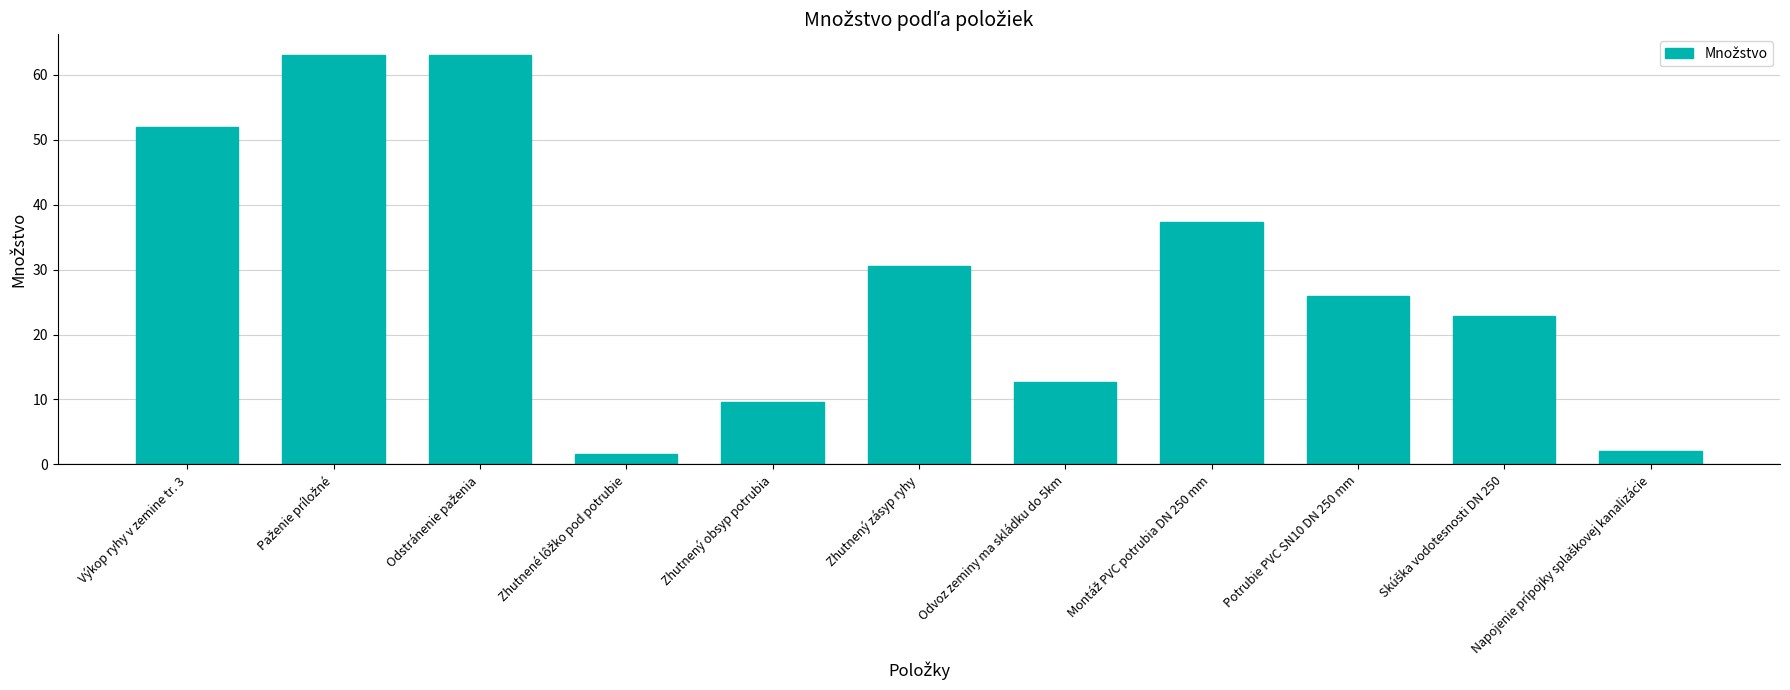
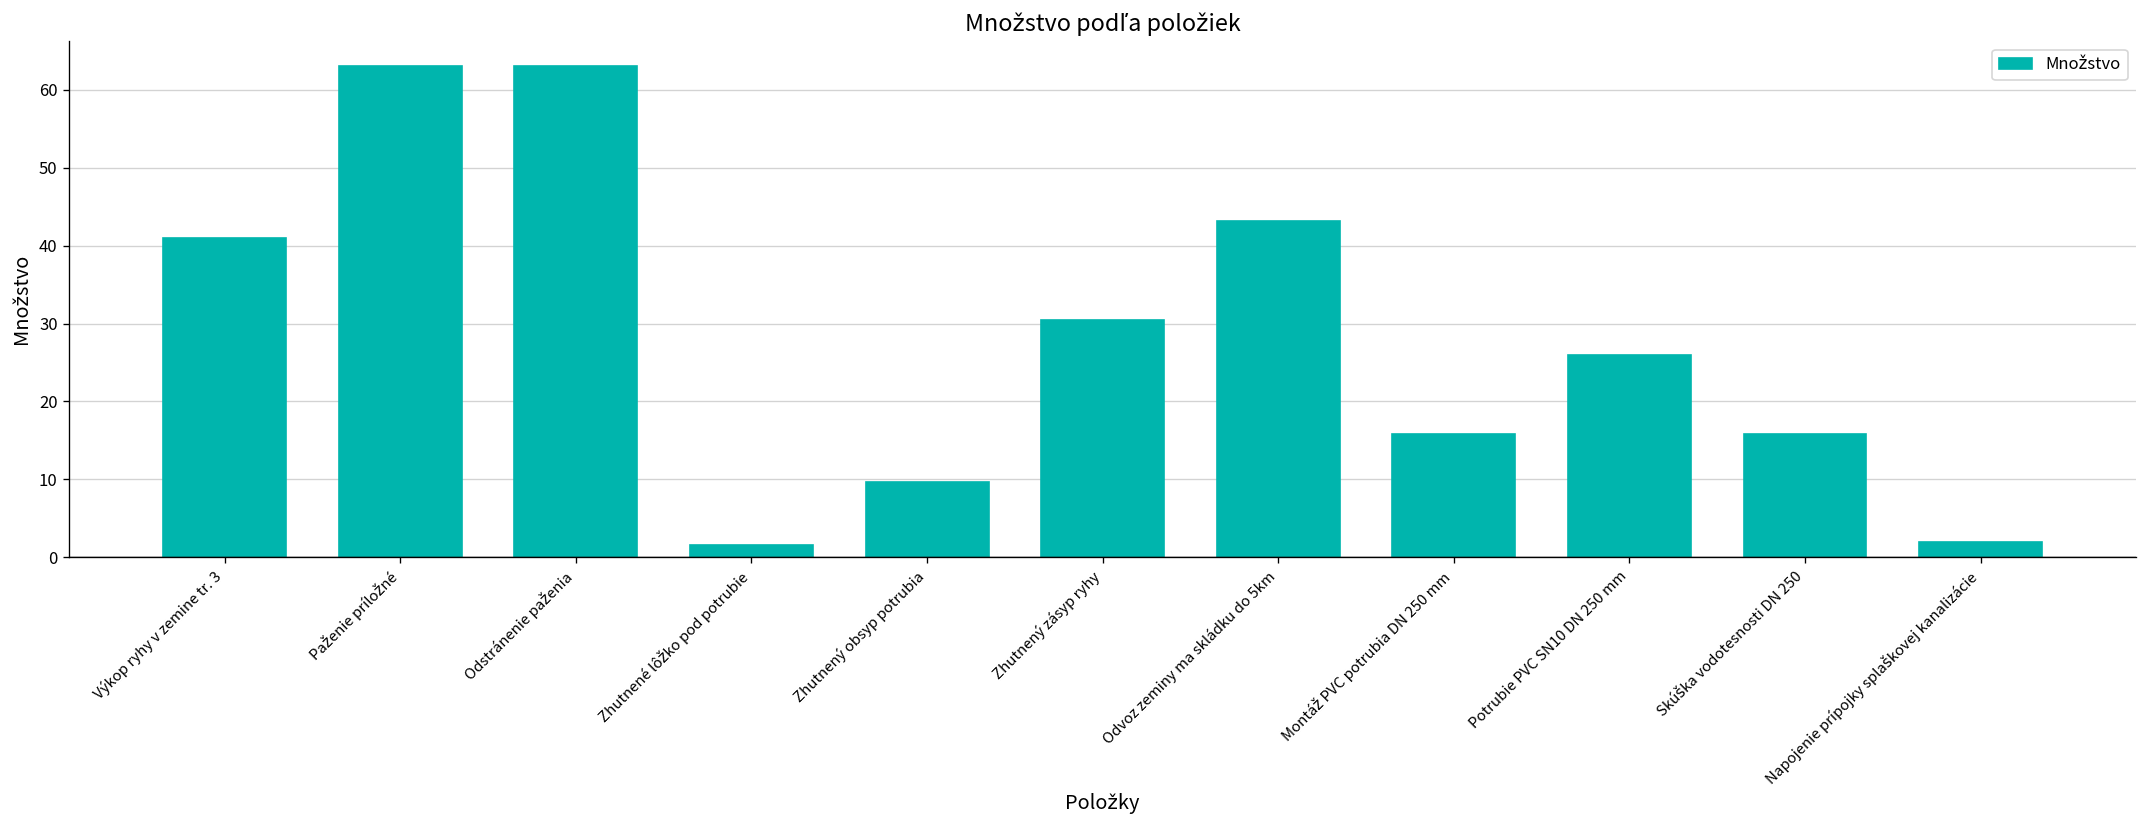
Výkop ryhy v zemine tr. 3: 52 -> 41
Odvoz zeminy ma skládku do 5km: 13 -> 43
Montáž PVC potrubia DN 250 mm: 37 -> 16
Skúška vodotesnosti DN 250: 23 -> 16
